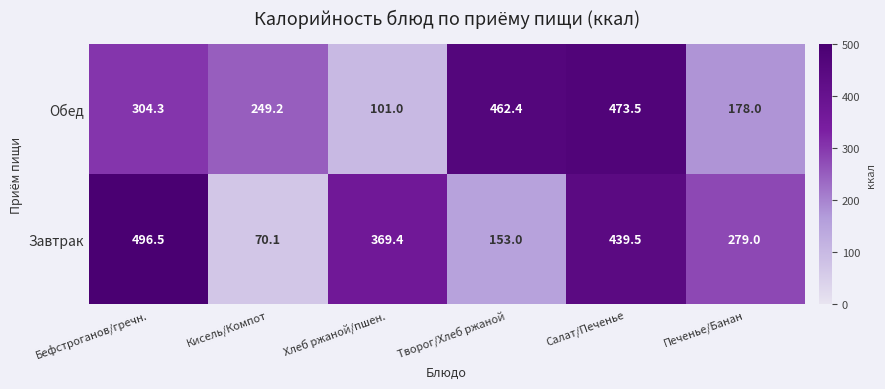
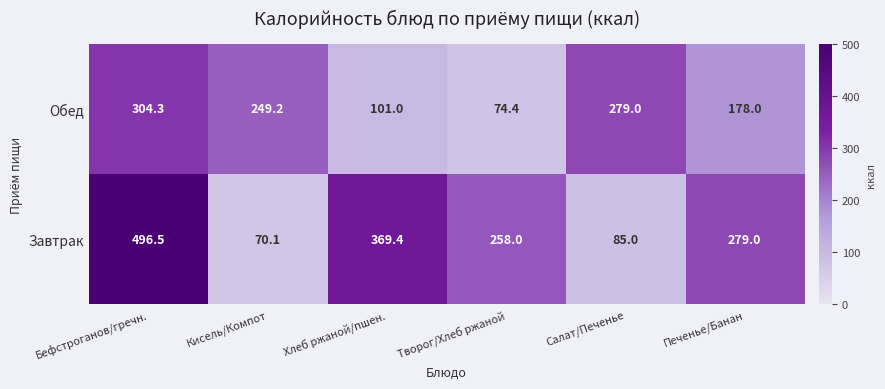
Обед, Творог/Хлеб ржаной: 462.4 -> 74.4
Обед, Салат/Печенье: 473.5 -> 279.0
Завтрак, Творог/Хлеб ржаной: 153.0 -> 258.0
Завтрак, Салат/Печенье: 439.5 -> 85.0
